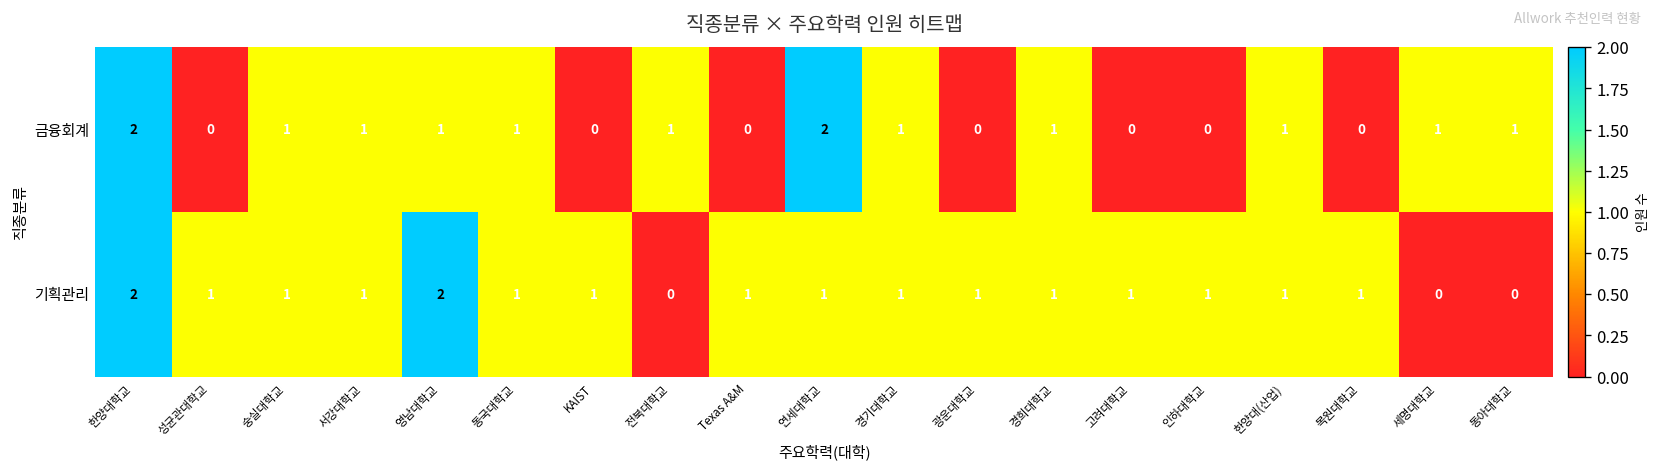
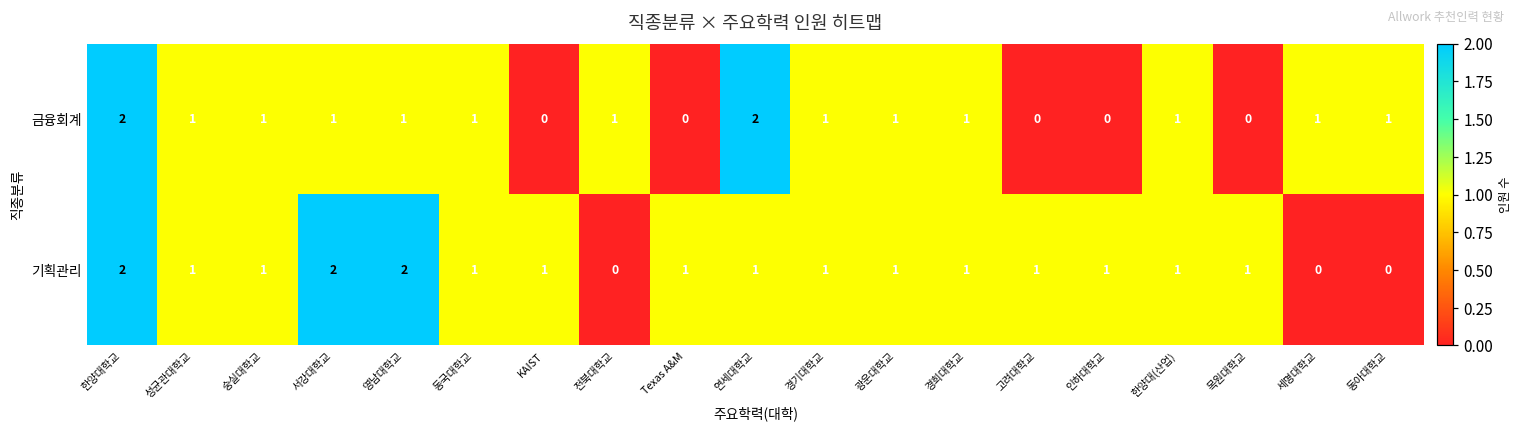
금융회계, 성균관대학교: 0 -> 1
금융회계, 광운대학교: 0 -> 1
기획관리, 서강대학교: 1 -> 2
